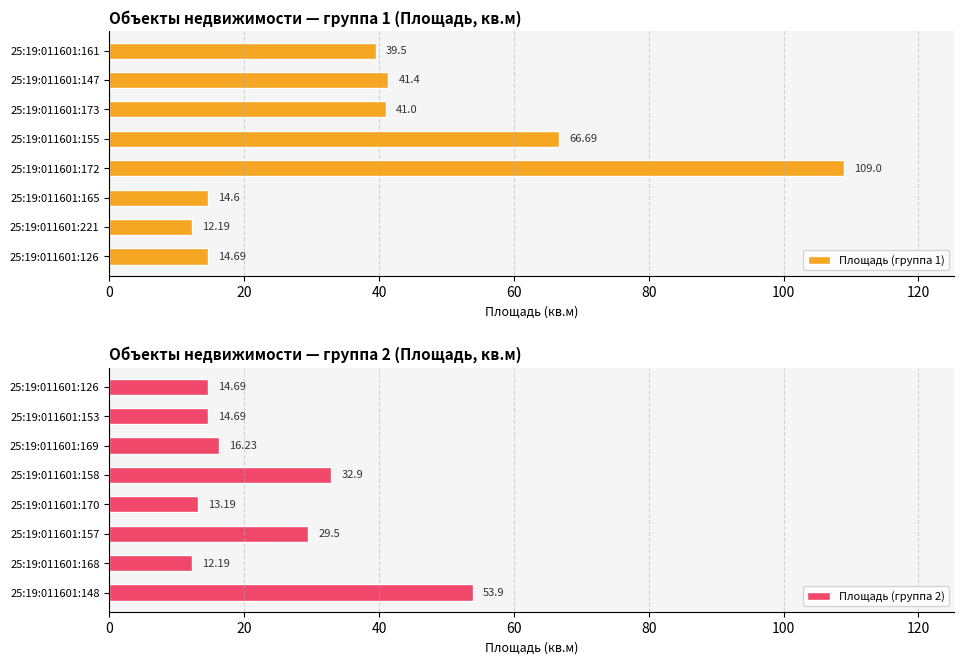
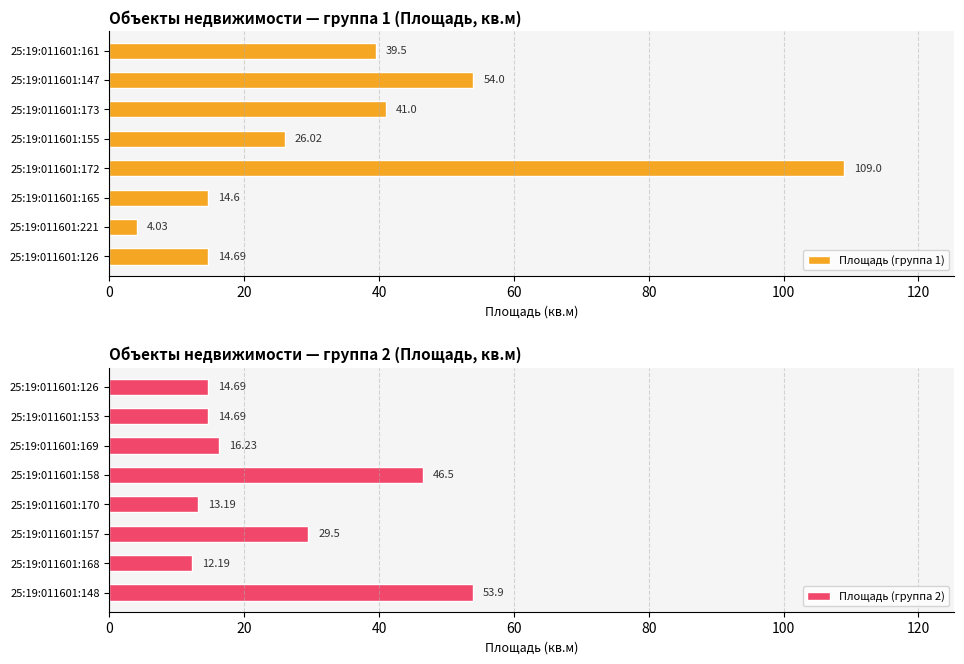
Объекты недвижимости — группа 1 (Площадь, кв.м), 25:19:011601:147: 41.4 -> 54.0
Объекты недвижимости — группа 1 (Площадь, кв.м), 25:19:011601:155: 66.69 -> 26.02
Объекты недвижимости — группа 1 (Площадь, кв.м), 25:19:011601:221: 12.19 -> 4.03
Объекты недвижимости — группа 2 (Площадь, кв.м), 25:19:011601:158: 32.9 -> 46.5
